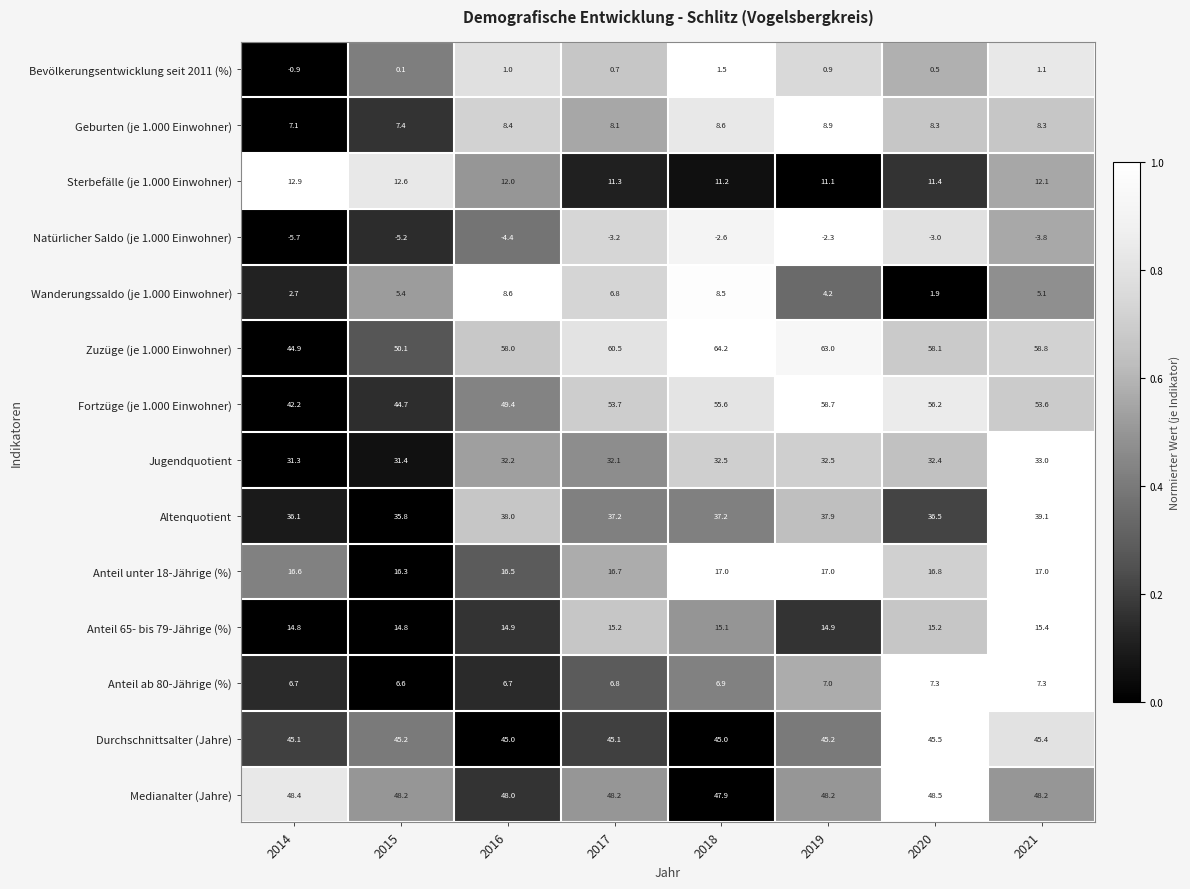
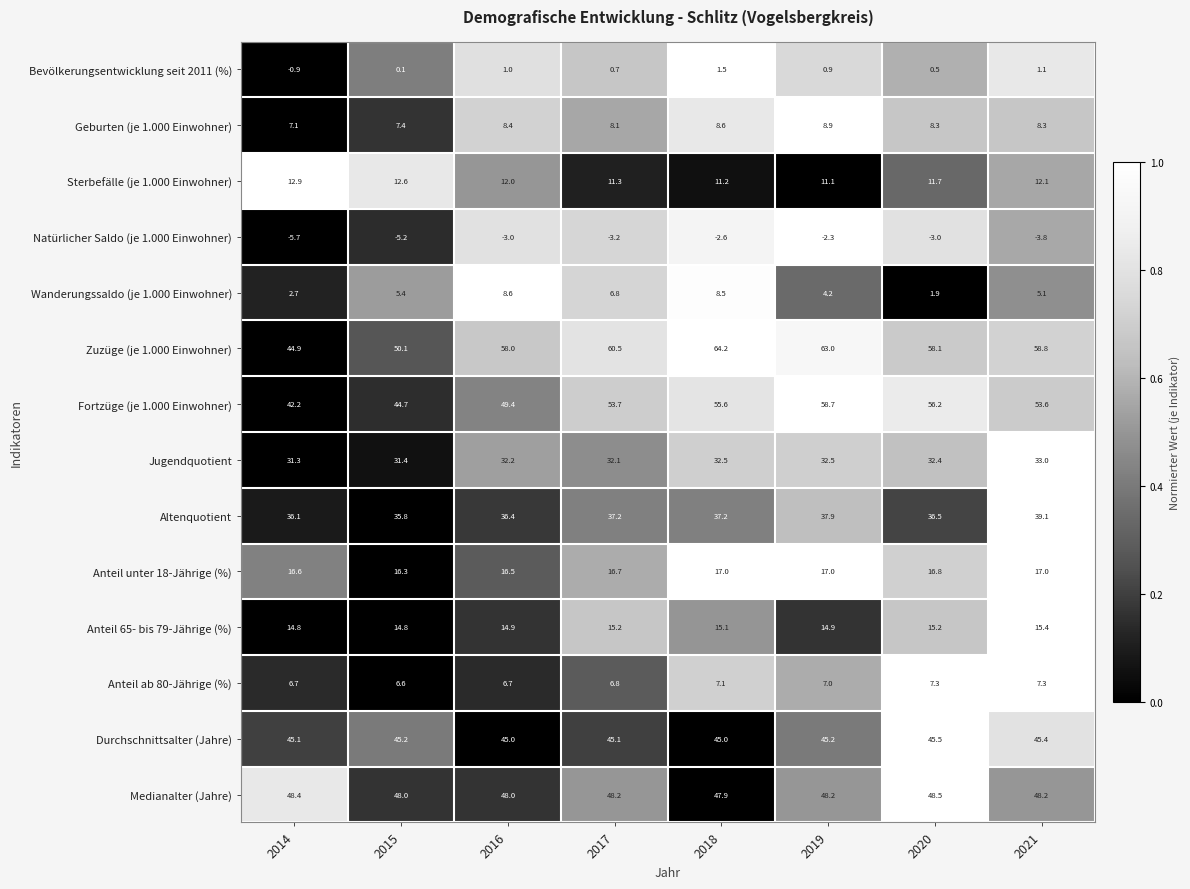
Sterbefälle (je 1.000 Einwohner), 2020: 11.4 -> 11.7
Natürlicher Saldo (je 1.000 Einwohner), 2016: -4.4 -> -3.0
Altenquotient, 2016: 38.0 -> 36.4
Anteil ab 80-Jährige (%), 2018: 6.9 -> 7.1
Medianalter (Jahre), 2015: 48.2 -> 48.0
